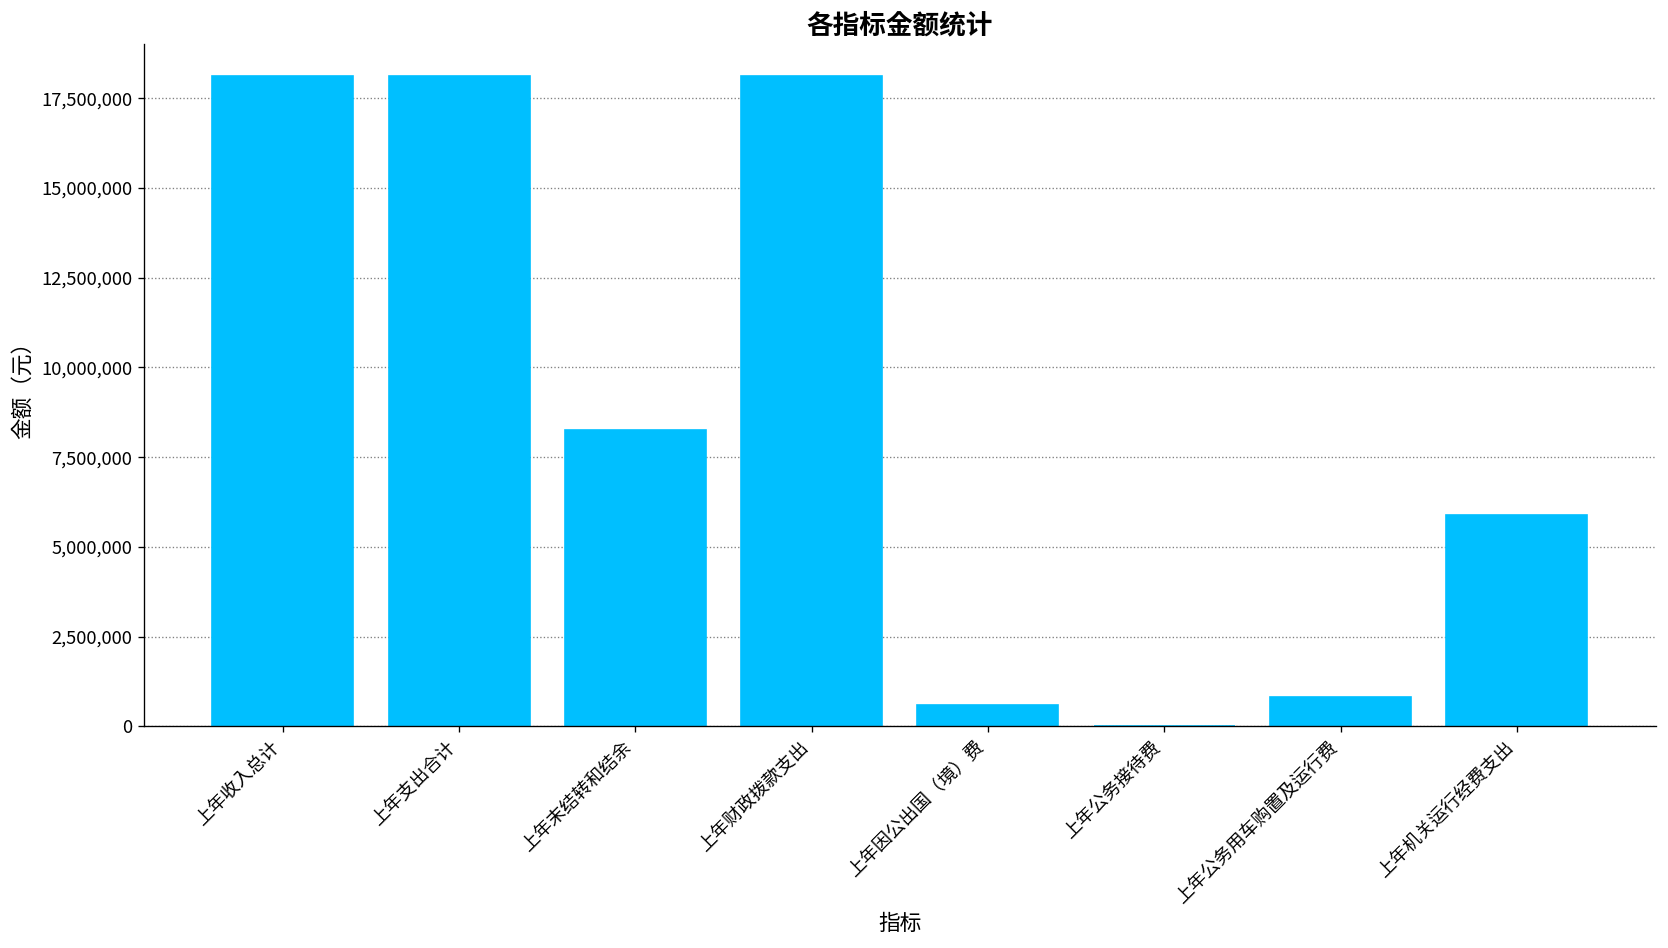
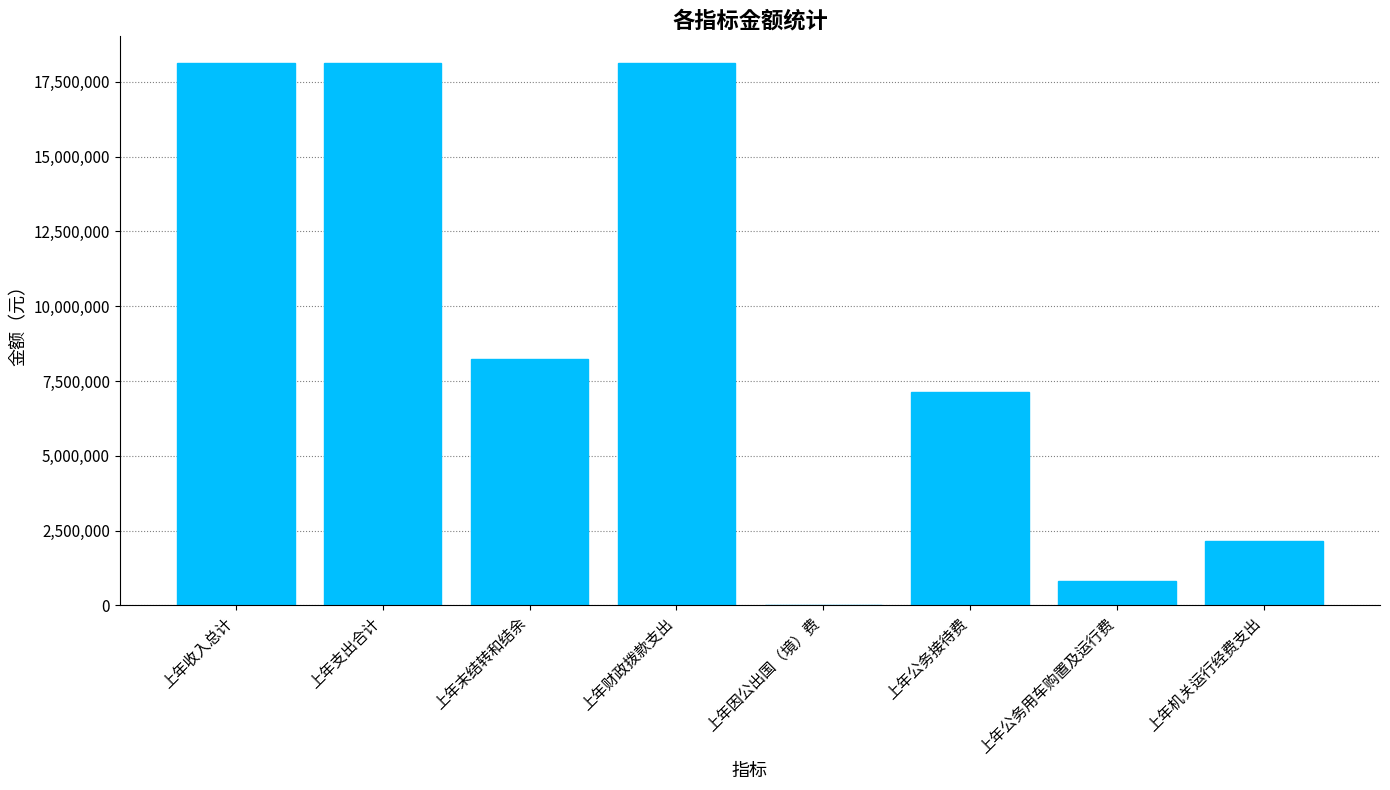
上年因公出国（境）费: 600,000 -> 0
上年公务接待费: 0 -> 7,100,000
上年机关运行经费支出: 5,900,000 -> 2,200,000
